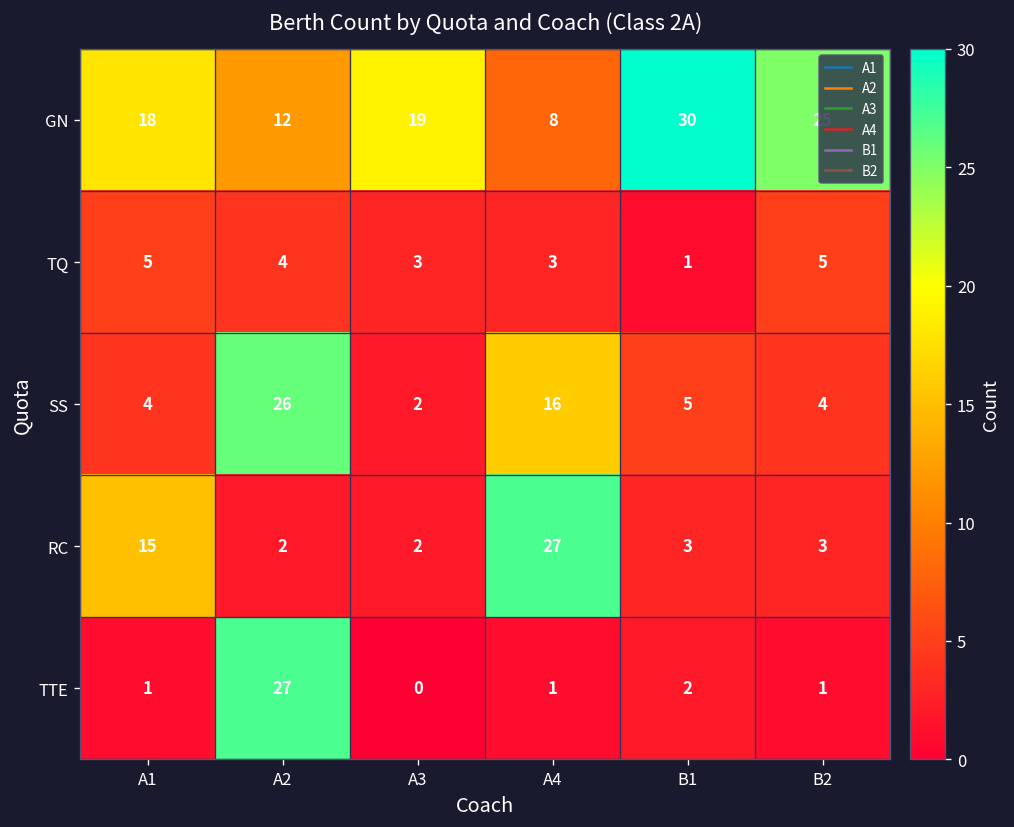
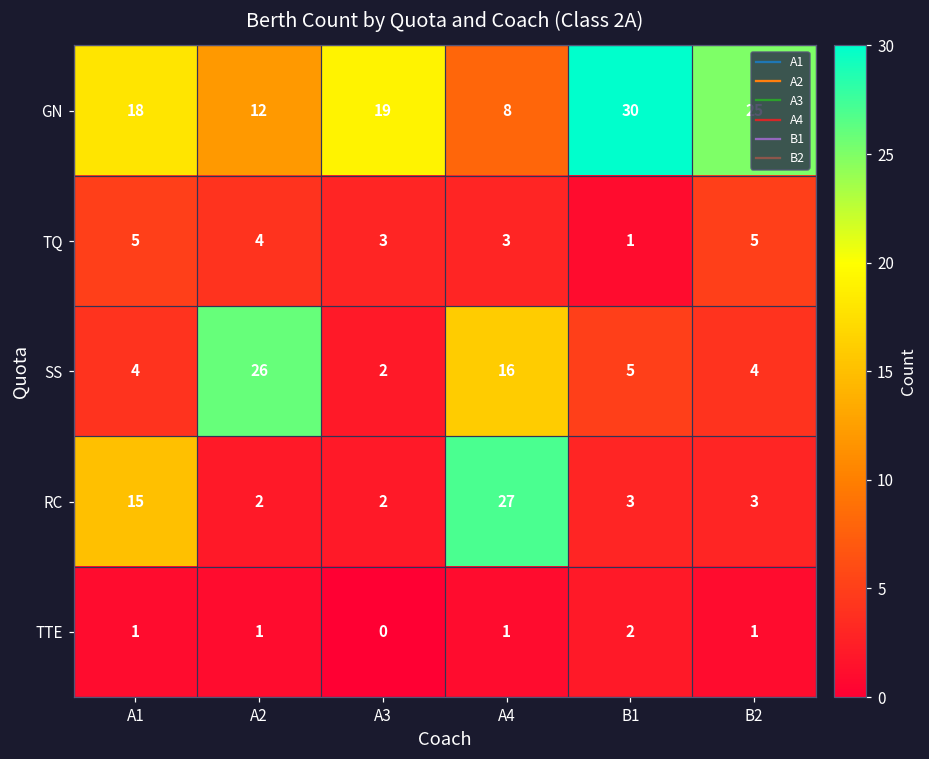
TTE, A2: 27 -> 1
